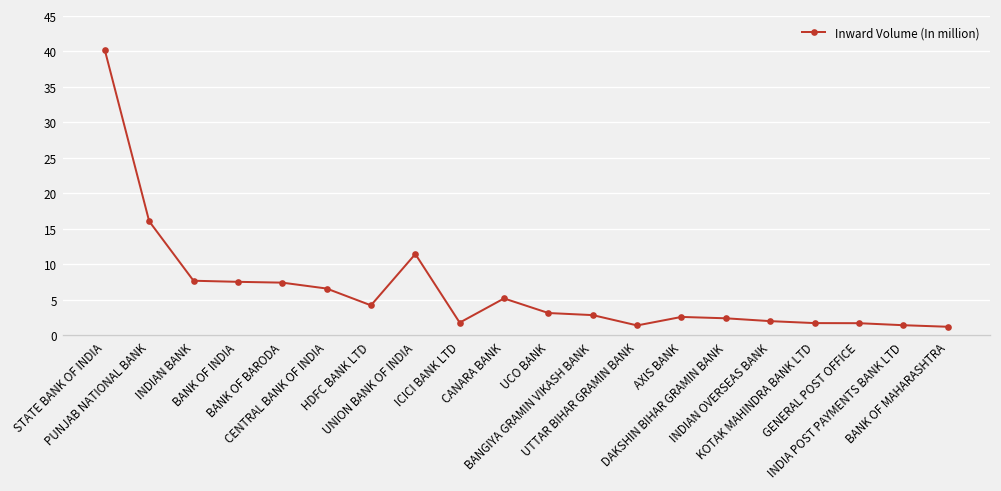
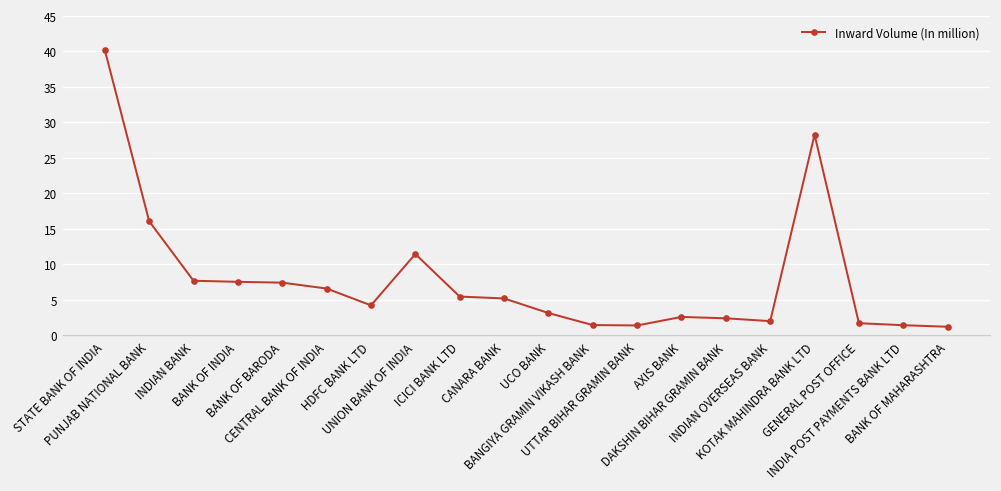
ICICI BANK LTD: 2 -> 5
BANGIYA GRAMIN VIKASH BANK: 3 -> 1
KOTAK MAHINDRA BANK LTD: 2 -> 28
